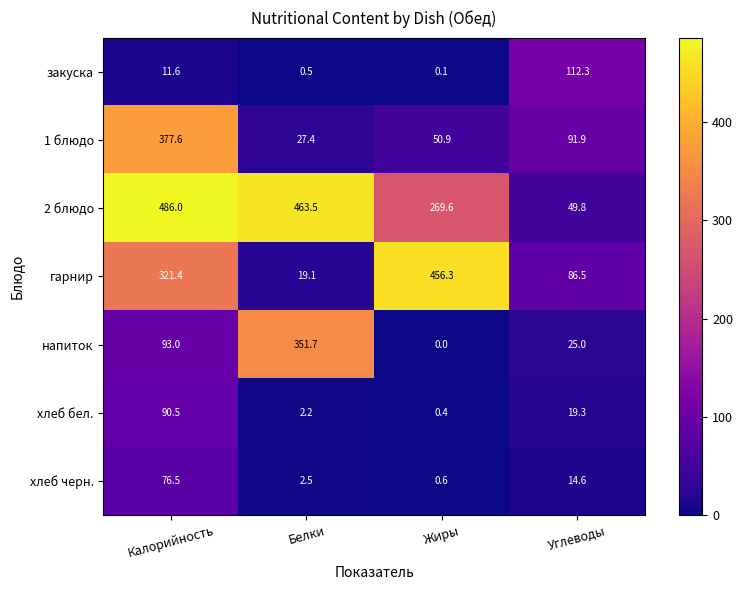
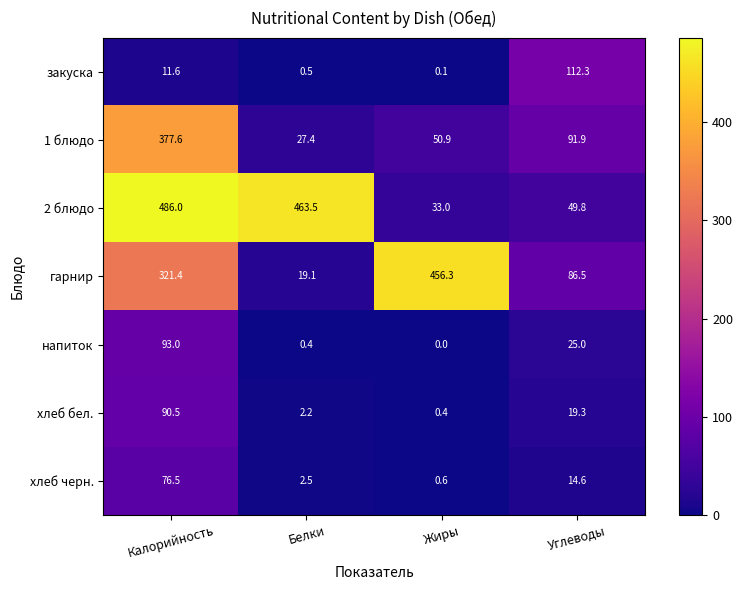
2 блюдо, Жиры: 269.6 -> 33.0
напиток, Белки: 351.7 -> 0.4
